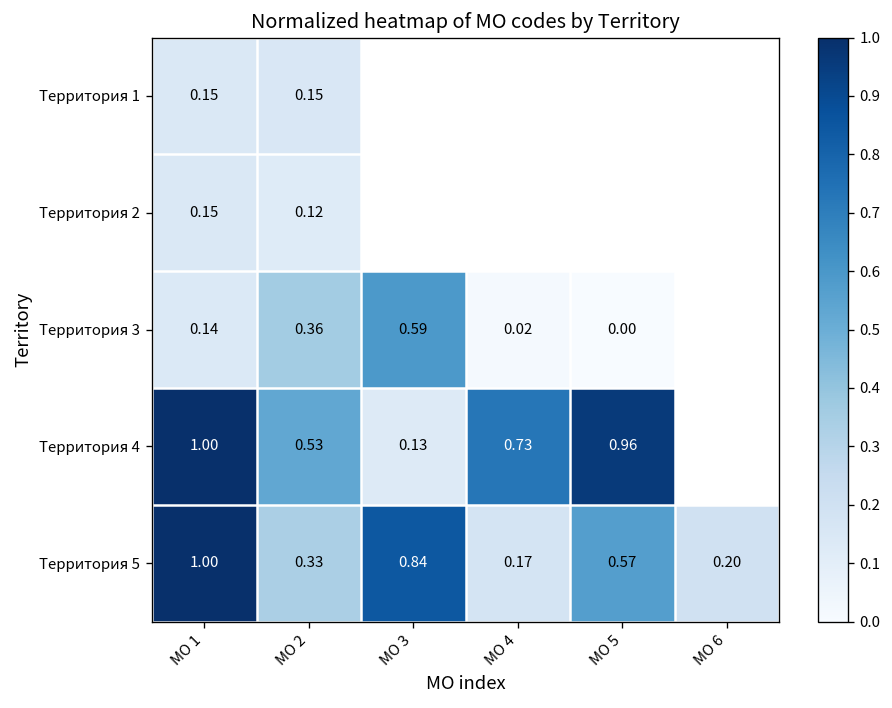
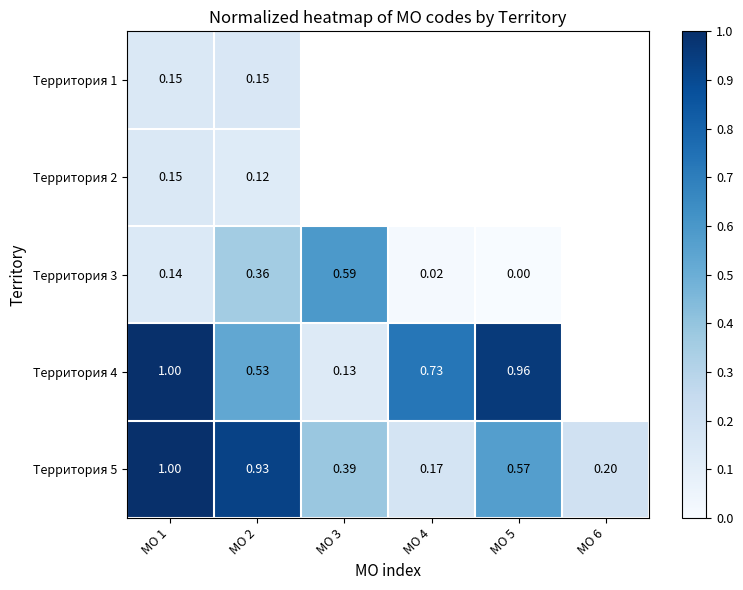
Территория 5, МО 2: 0.33 -> 0.93
Территория 5, МО 3: 0.84 -> 0.39
